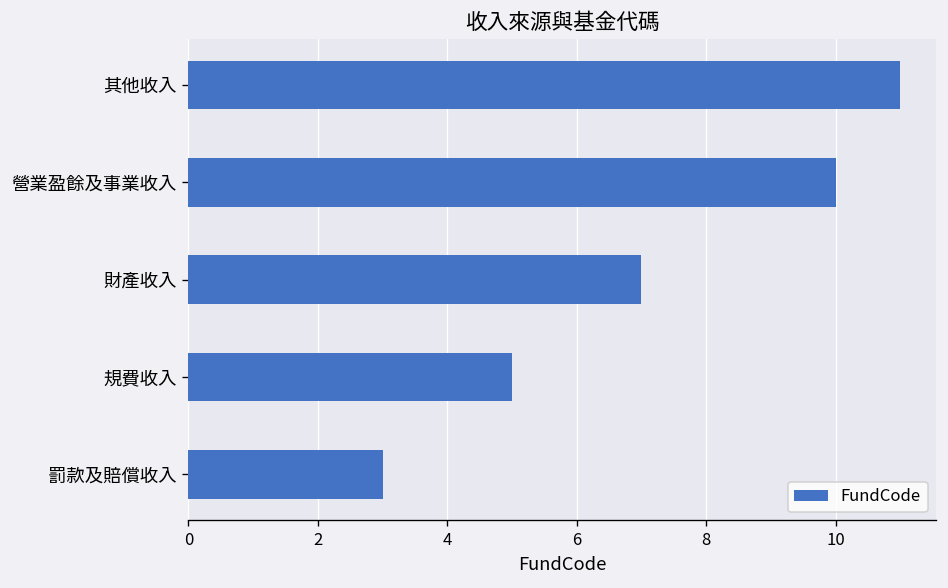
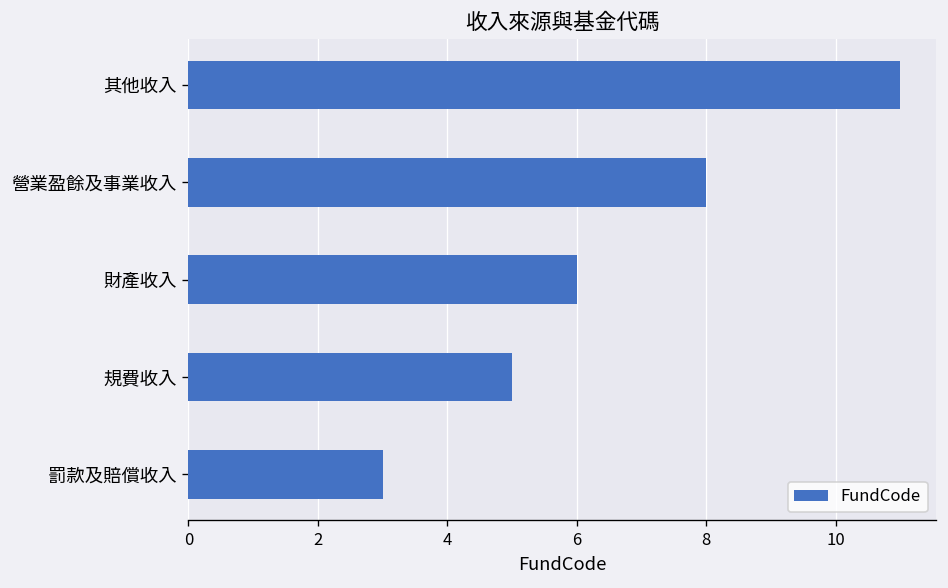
營業盈餘及事業收入: 10 -> 8
財產收入: 7 -> 6
